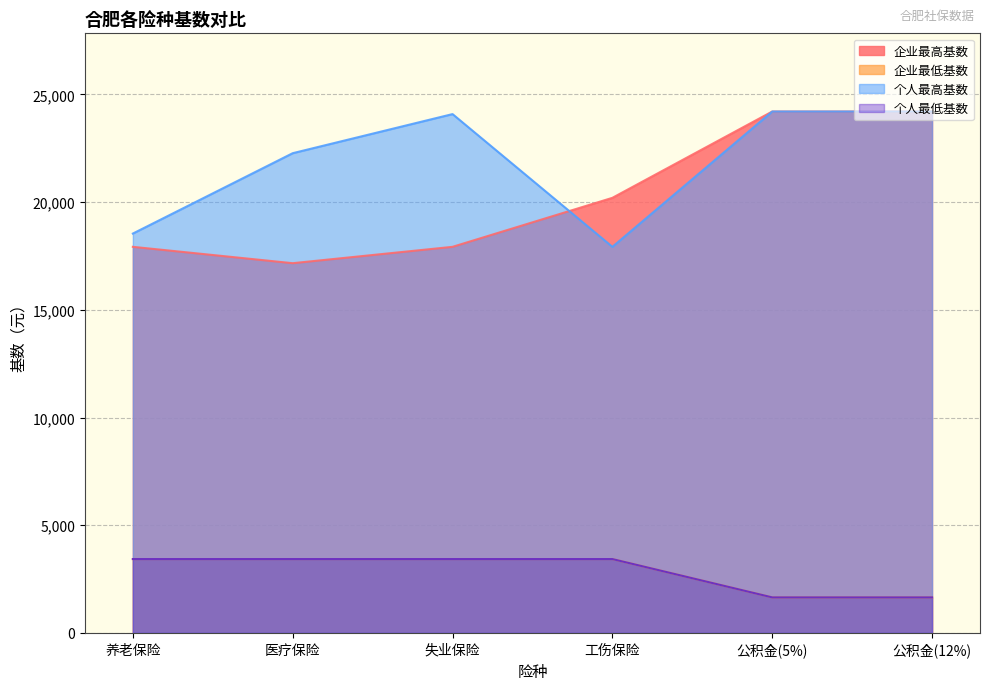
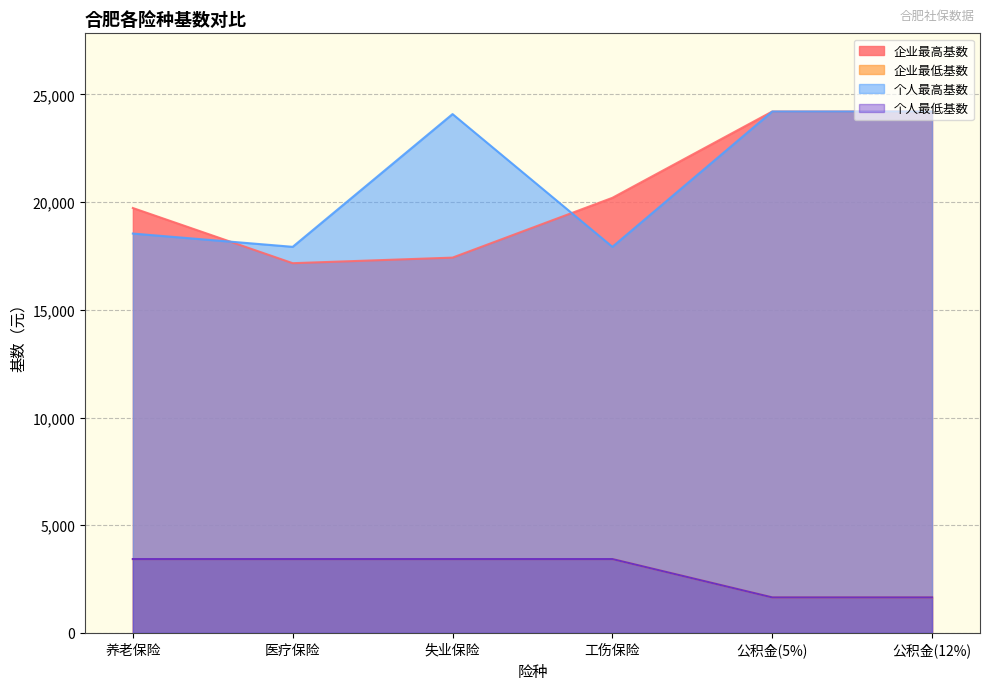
企业最高基数, 养老保险: 17,900 -> 19,700
个人最高基数, 医疗保险: 22,300 -> 17,900
企业最高基数, 失业保险: 17,900 -> 17,400
